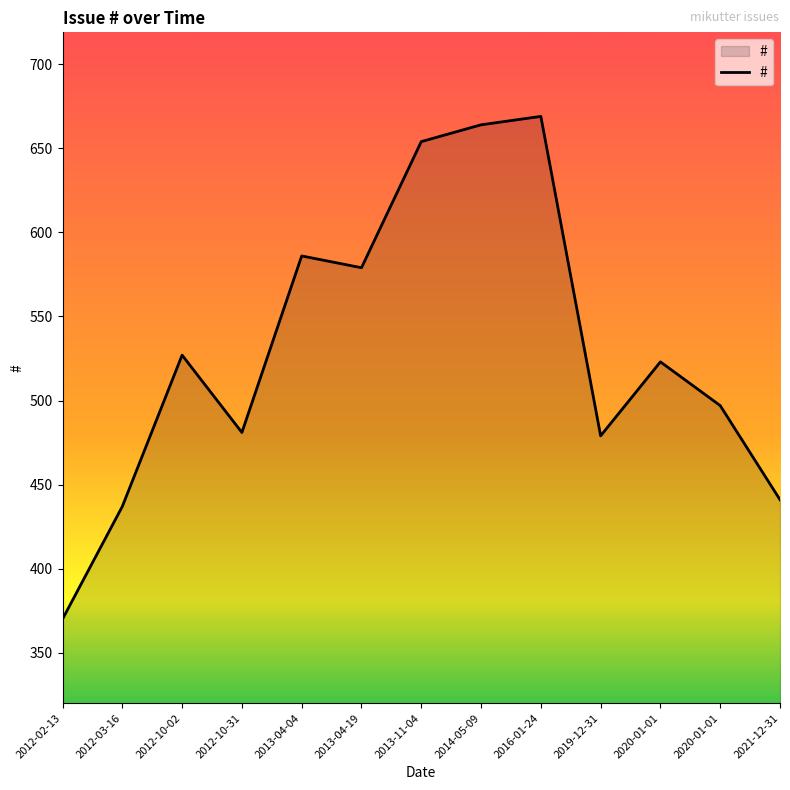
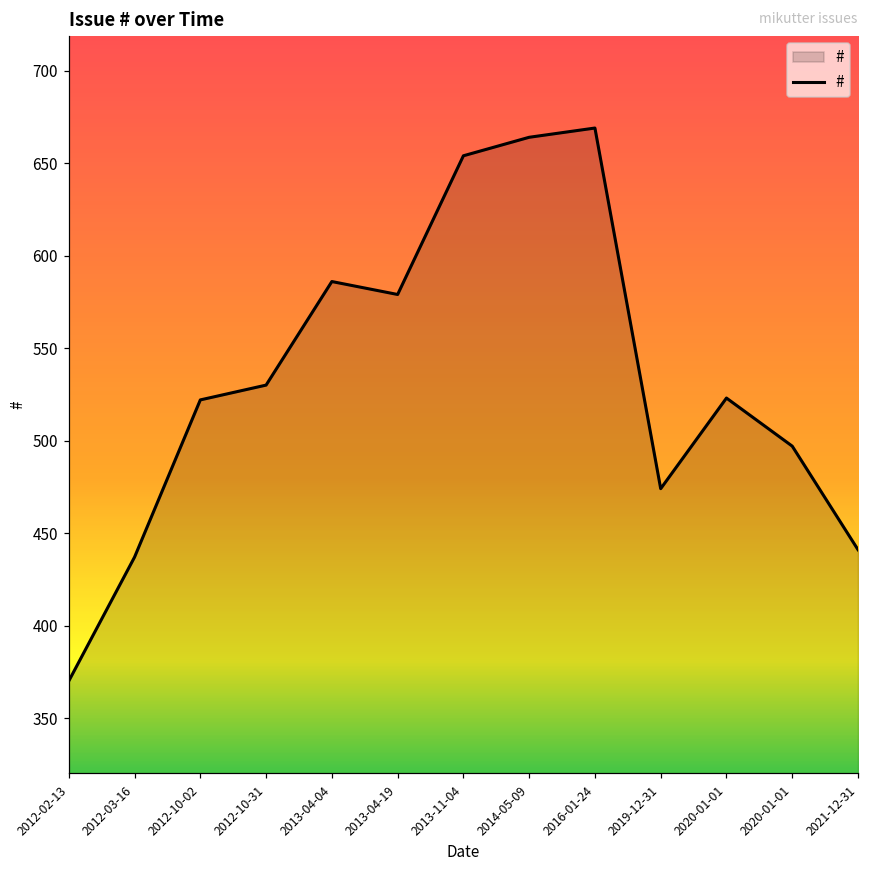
2012-10-02: 527 -> 522
2012-10-31: 481 -> 530
2019-12-31: 479 -> 474
